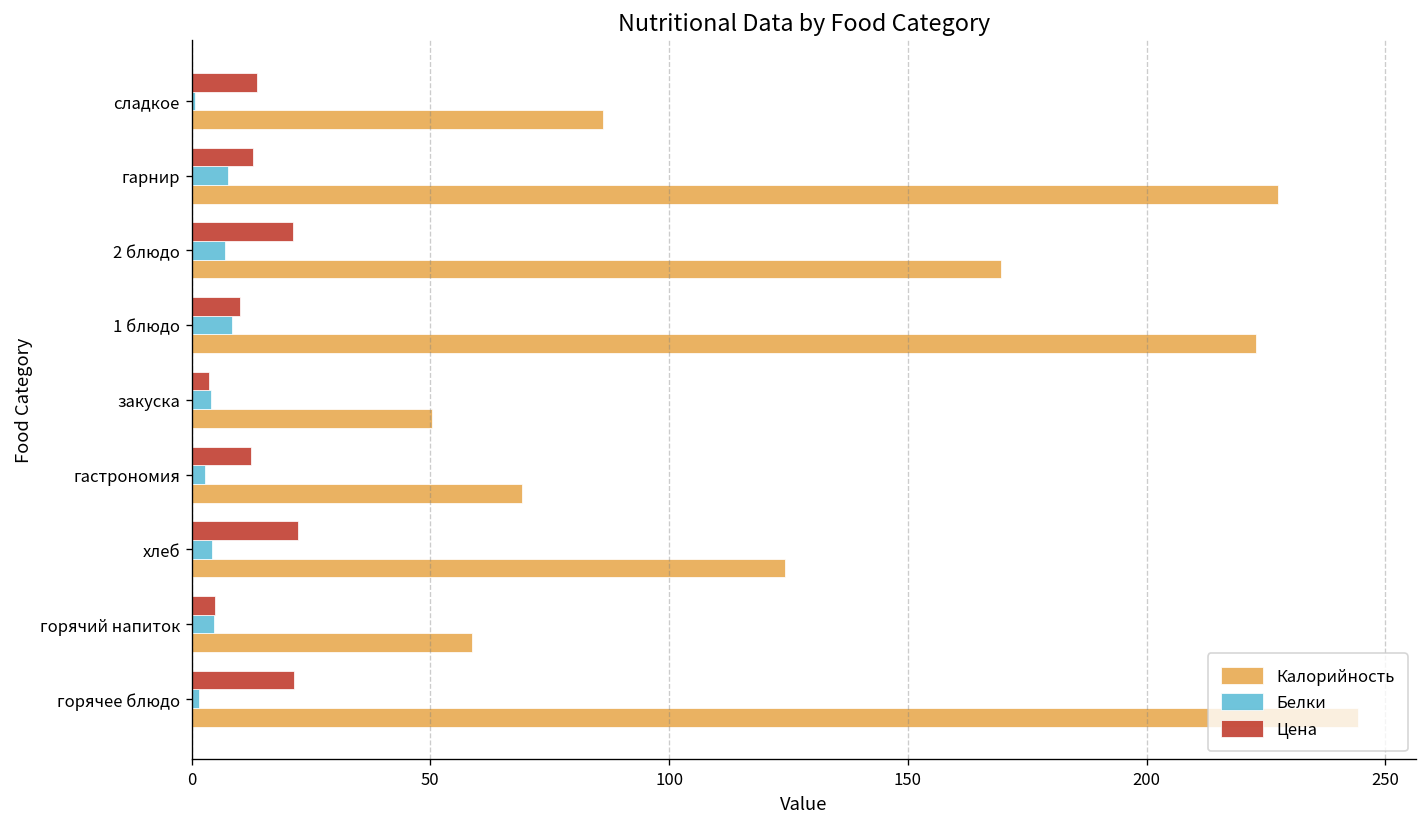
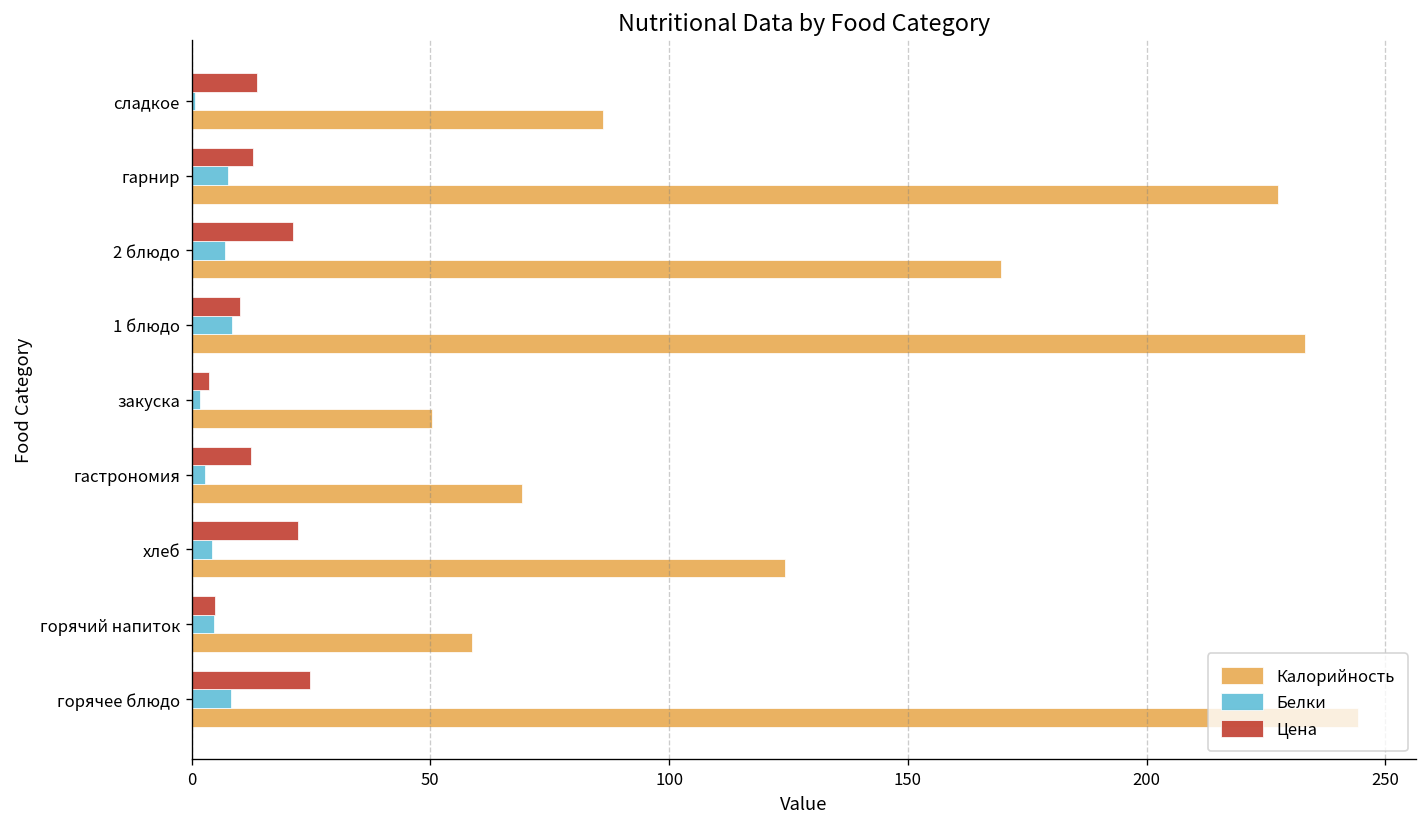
Калорийность, 1 блюдо: 223 -> 233
Белки, закуска: 4 -> 2
Цена, горячее блюдо: 22 -> 25
Белки, горячее блюдо: 1 -> 8
